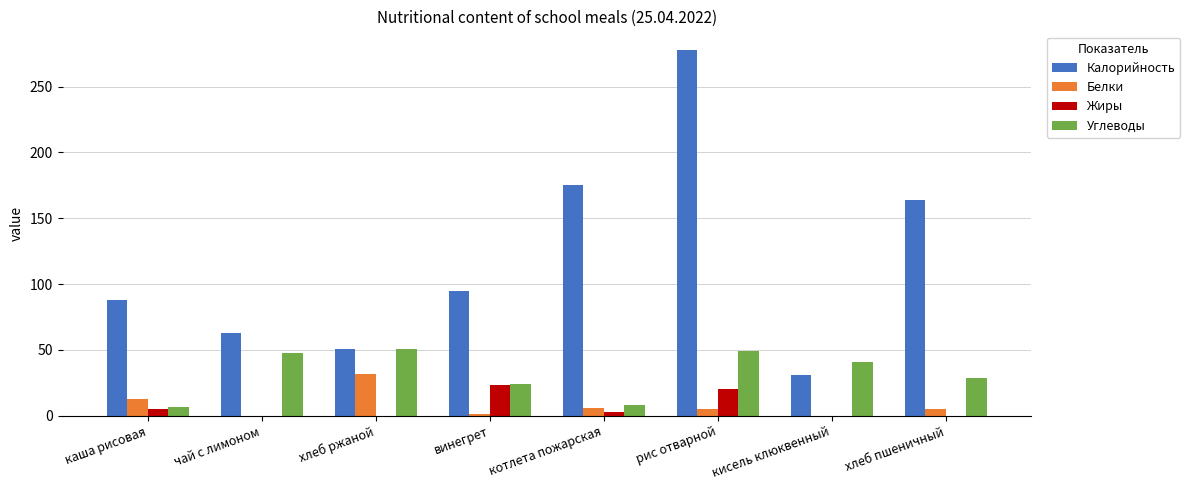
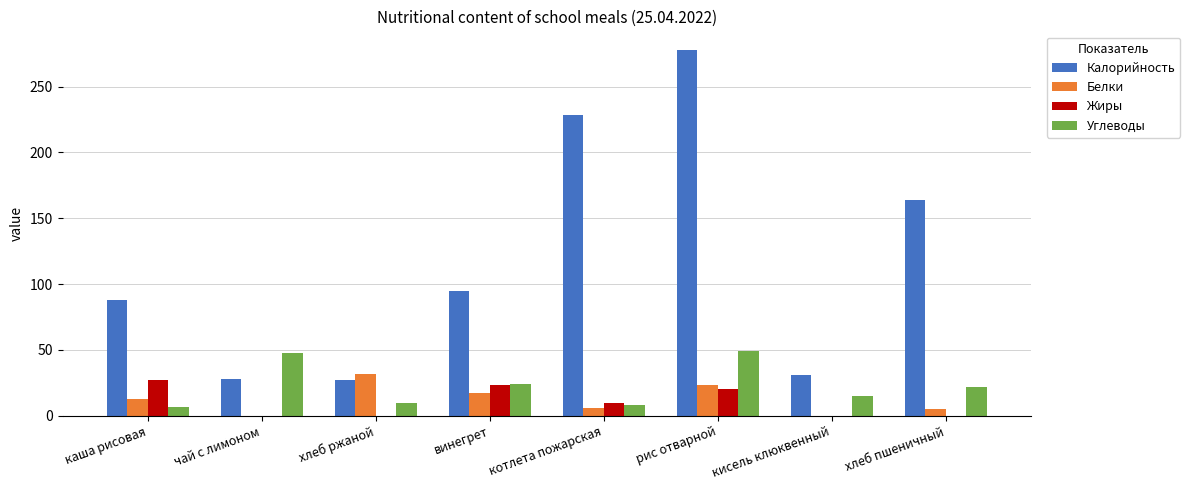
Жиры, каша рисовая: 5 -> 27
Калорийность, чай с лимоном: 63 -> 28
Калорийность, хлеб ржаной: 51 -> 27
Углеводы, хлеб ржаной: 51 -> 10
Белки, винегрет: 1 -> 17
Калорийность, котлета пожарская: 175 -> 228
Жиры, котлета пожарская: 3 -> 10
Белки, рис отварной: 5 -> 23
Углеводы, кисель клюквенный: 41 -> 15
Углеводы, хлеб пшеничный: 29 -> 22
